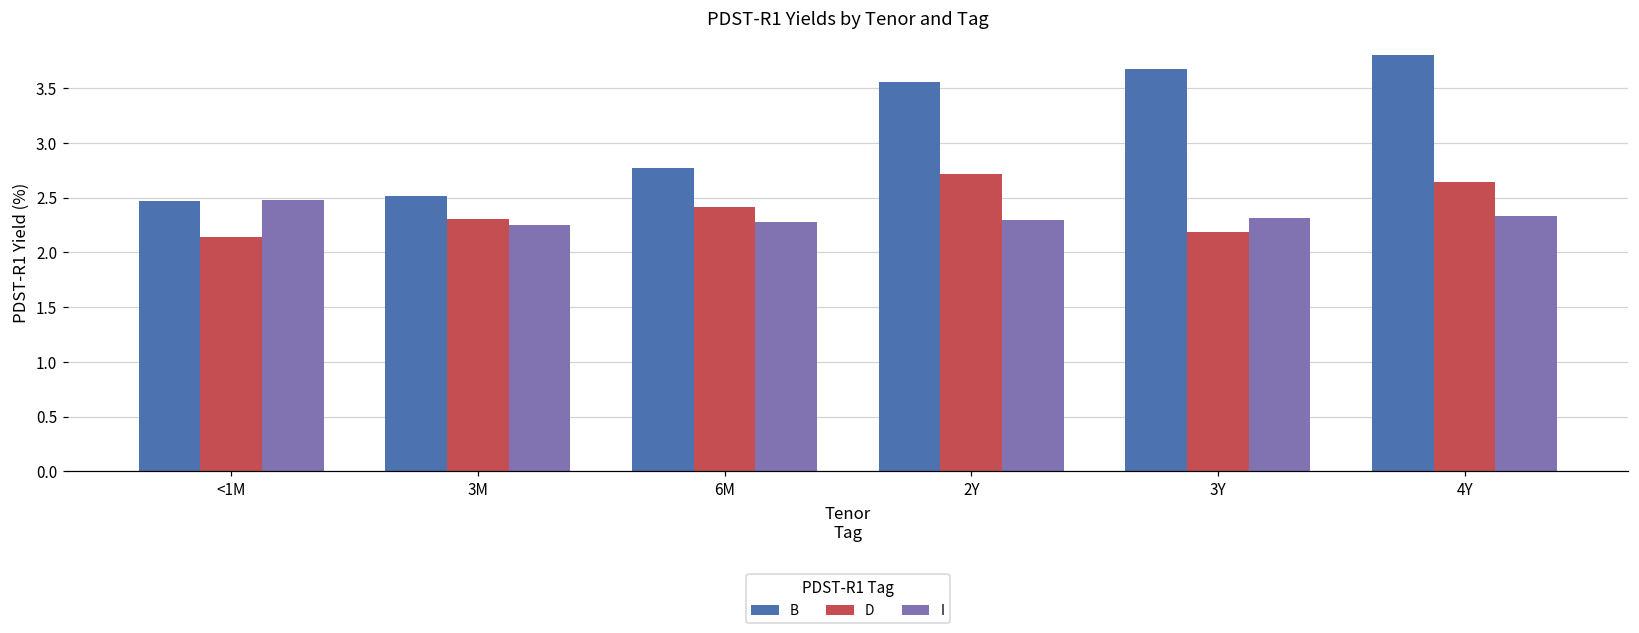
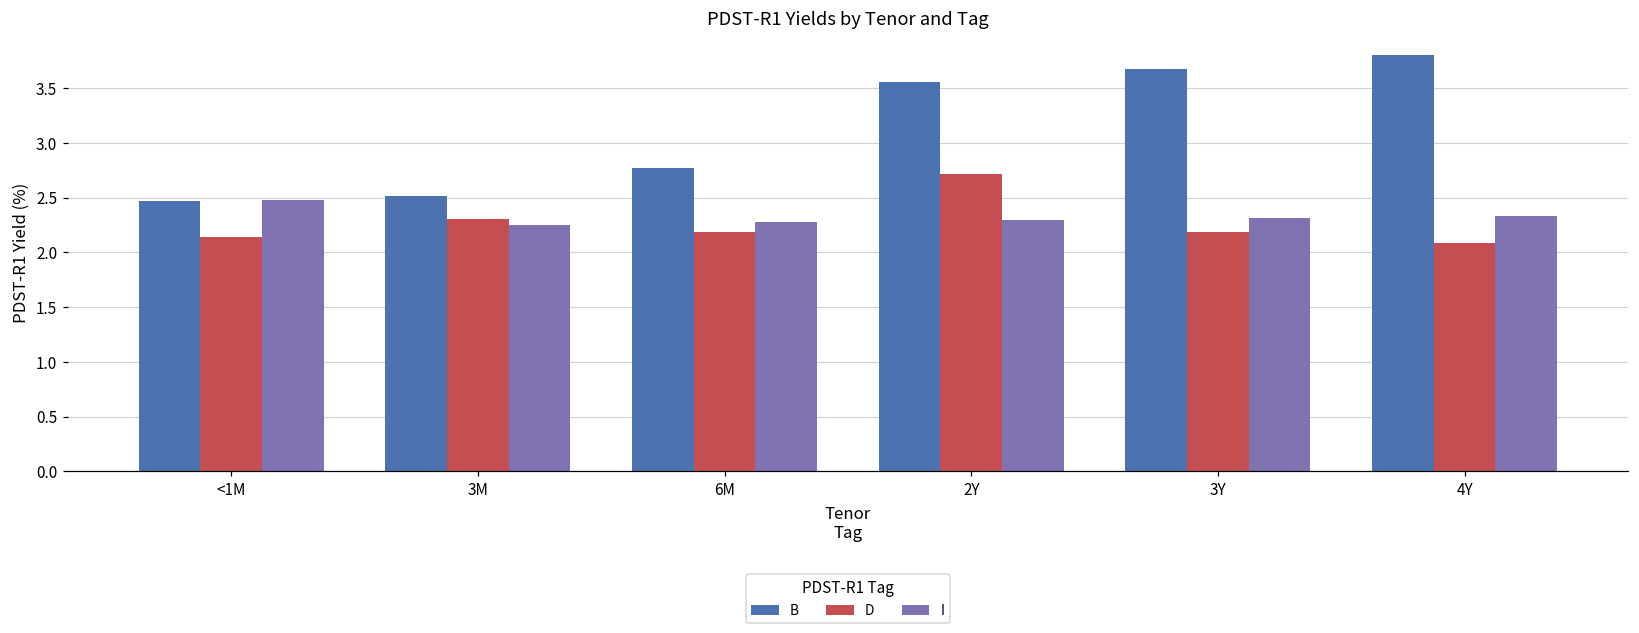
D, 6M: 2.4 -> 2.2
D, 4Y: 2.6 -> 2.1
